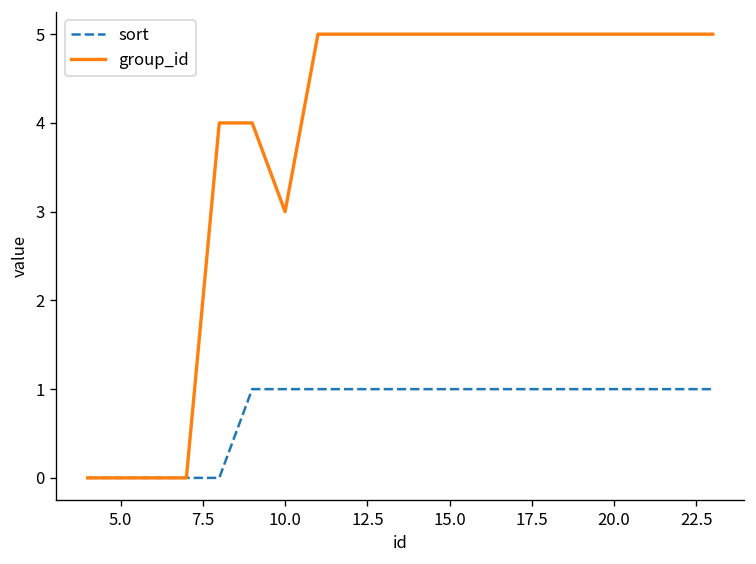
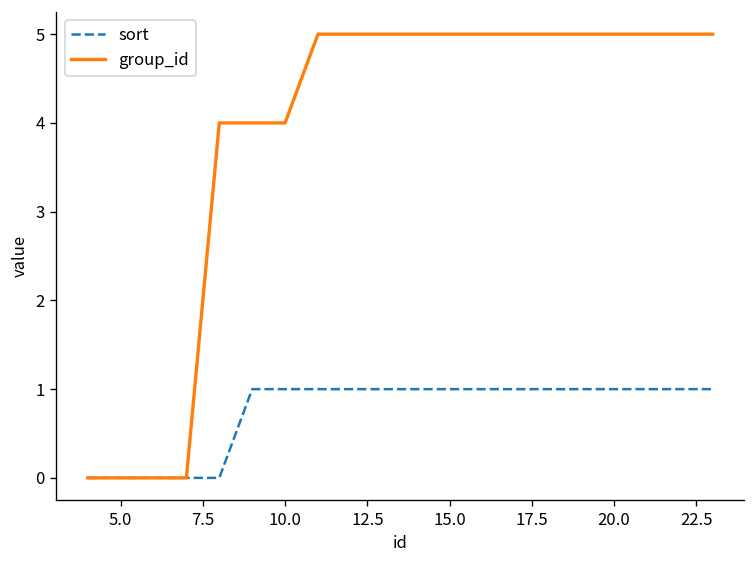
group_id, 10.0: 3 -> 4
